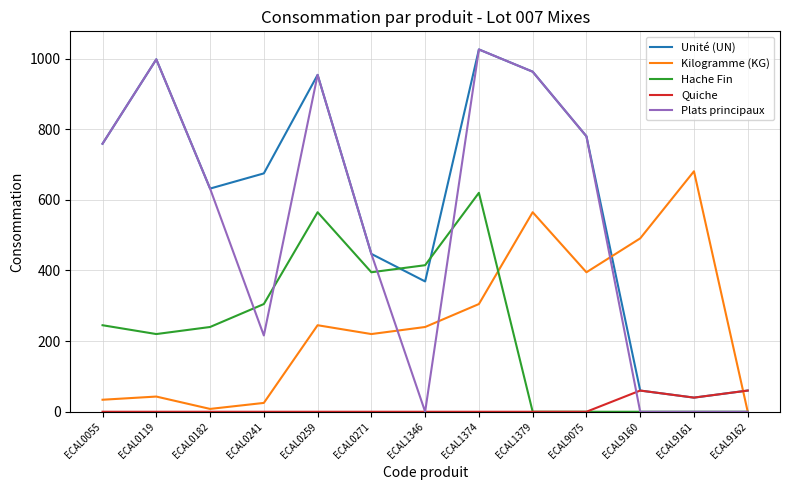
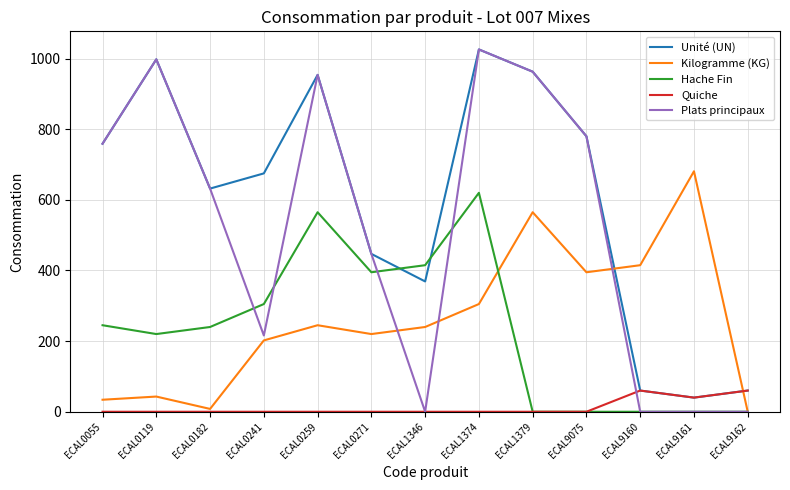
Kilogramme (KG), ECAL0241: 30 -> 200
Kilogramme (KG), ECAL9160: 490 -> 420
